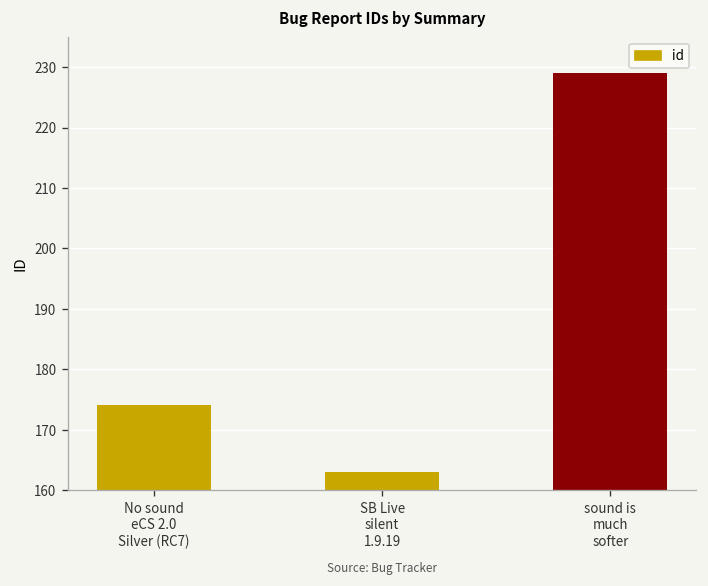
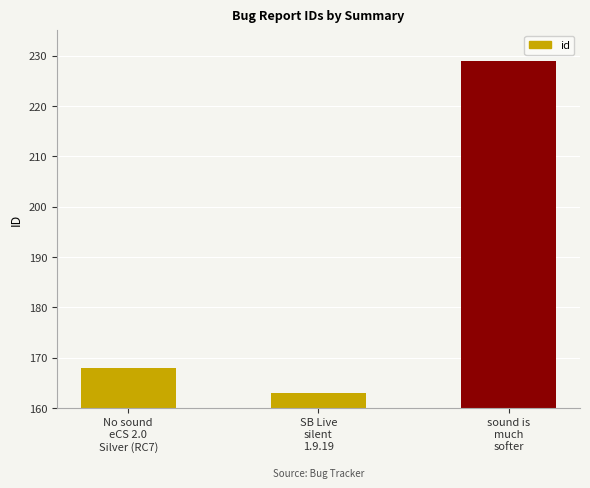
No sound eCS 2.0 Silver (RC7): 174 -> 168
